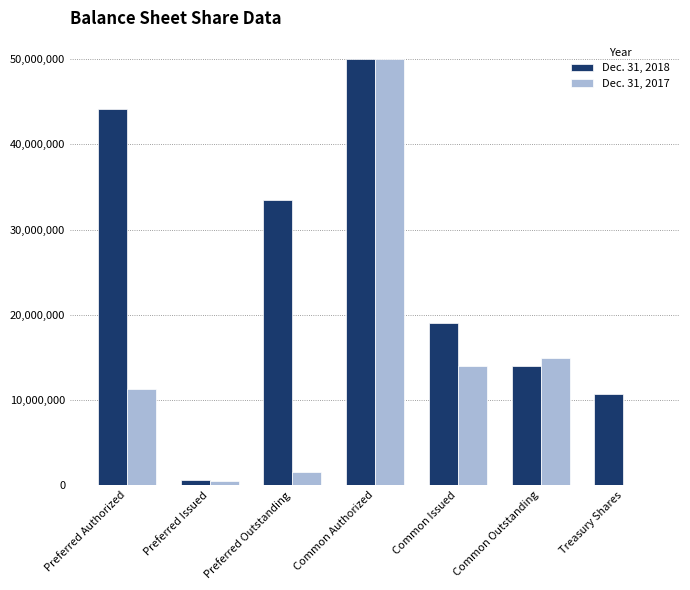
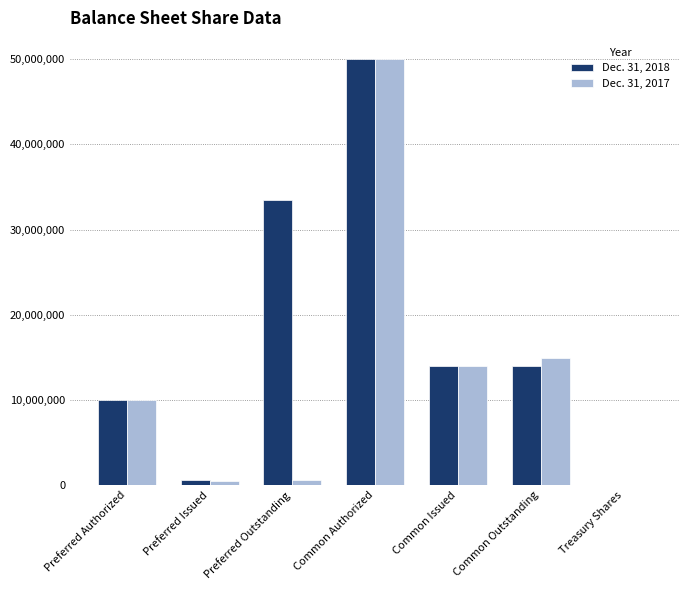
Dec. 31, 2018, Preferred Authorized: 44,000,000 -> 10,000,000
Dec. 31, 2017, Preferred Authorized: 11,000,000 -> 10,000,000
Dec. 31, 2017, Preferred Outstanding: 2,000,000 -> 1,000,000
Dec. 31, 2018, Common Issued: 19,000,000 -> 14,000,000
Dec. 31, 2018, Treasury Shares: 11,000,000 -> 0
